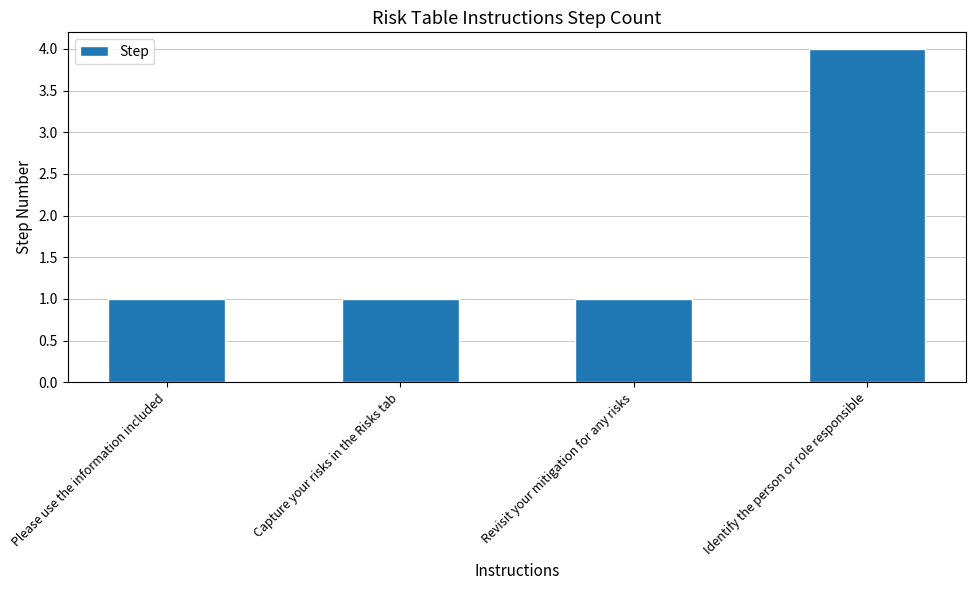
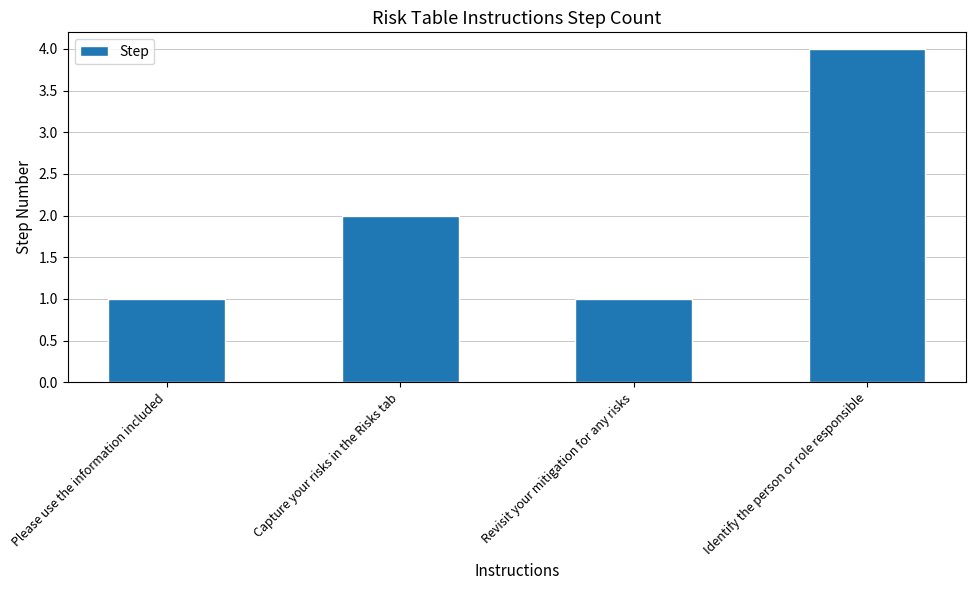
Capture your risks in the Risks tab: 1 -> 2
